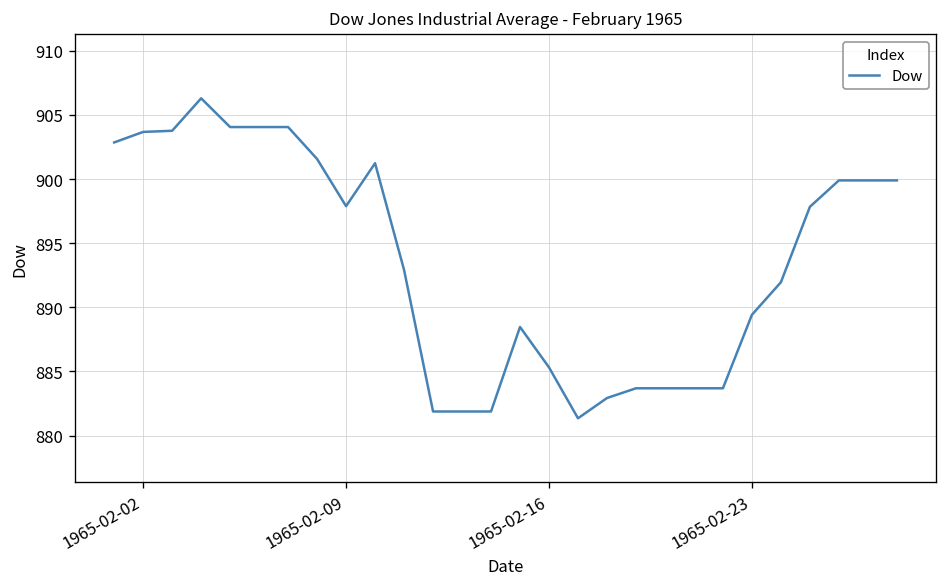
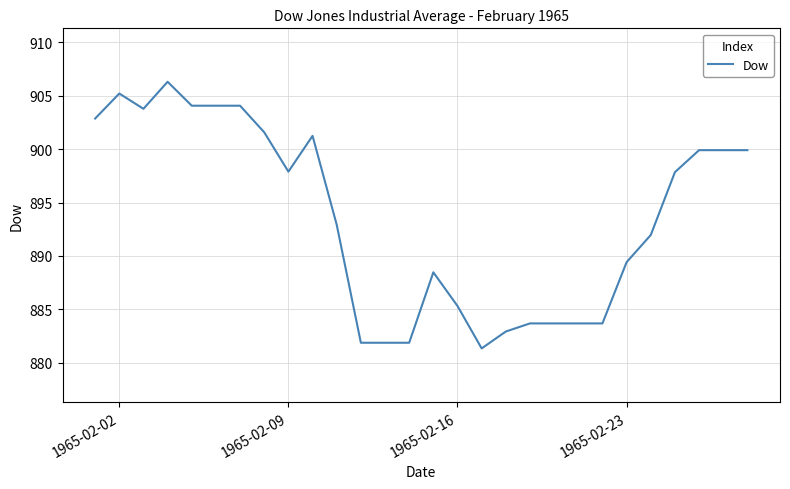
1965-02-02: 903.7 -> 905.2
